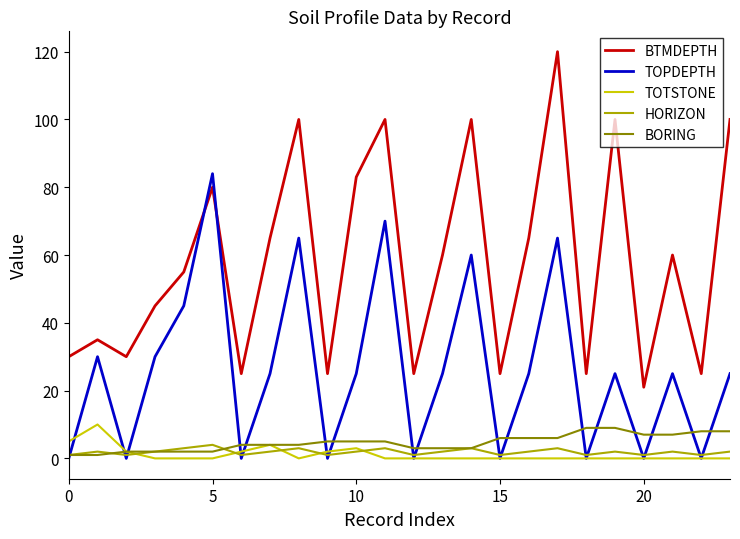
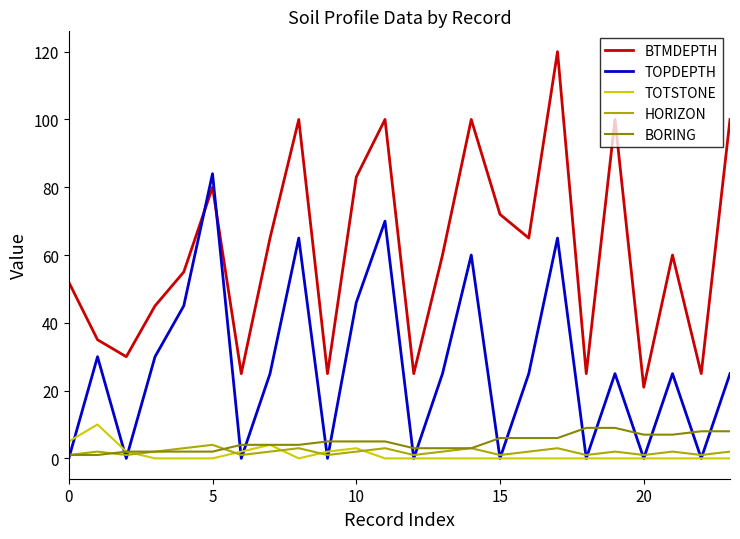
BTMDEPTH, 0: 30 -> 52
TOPDEPTH, 10: 25 -> 46
BTMDEPTH, 15: 25 -> 72
